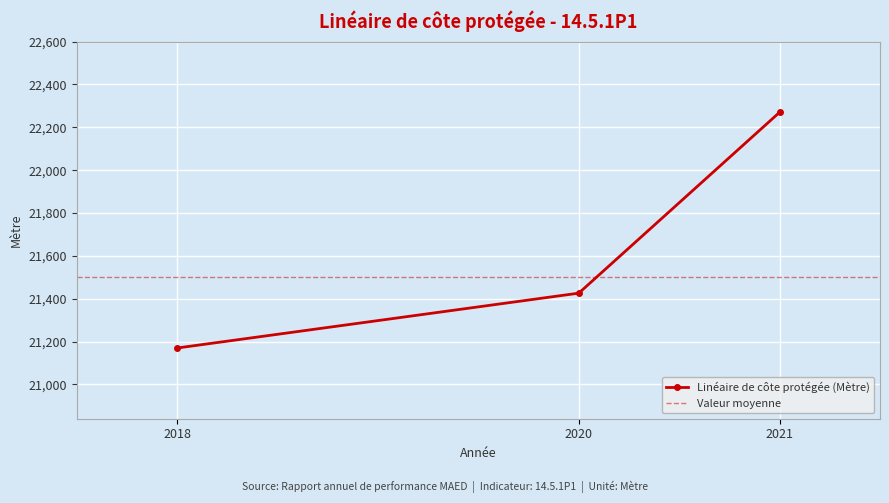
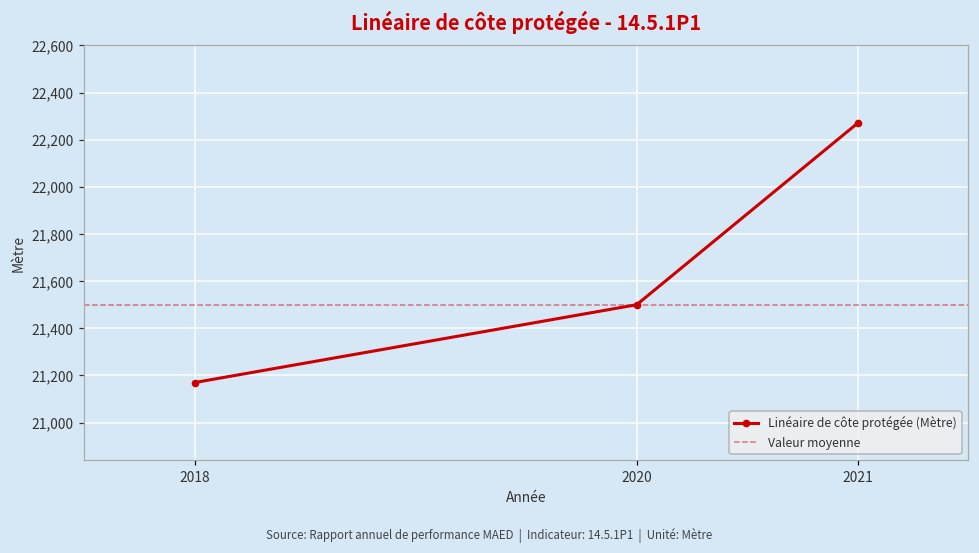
2020: 21,430 -> 21,500
